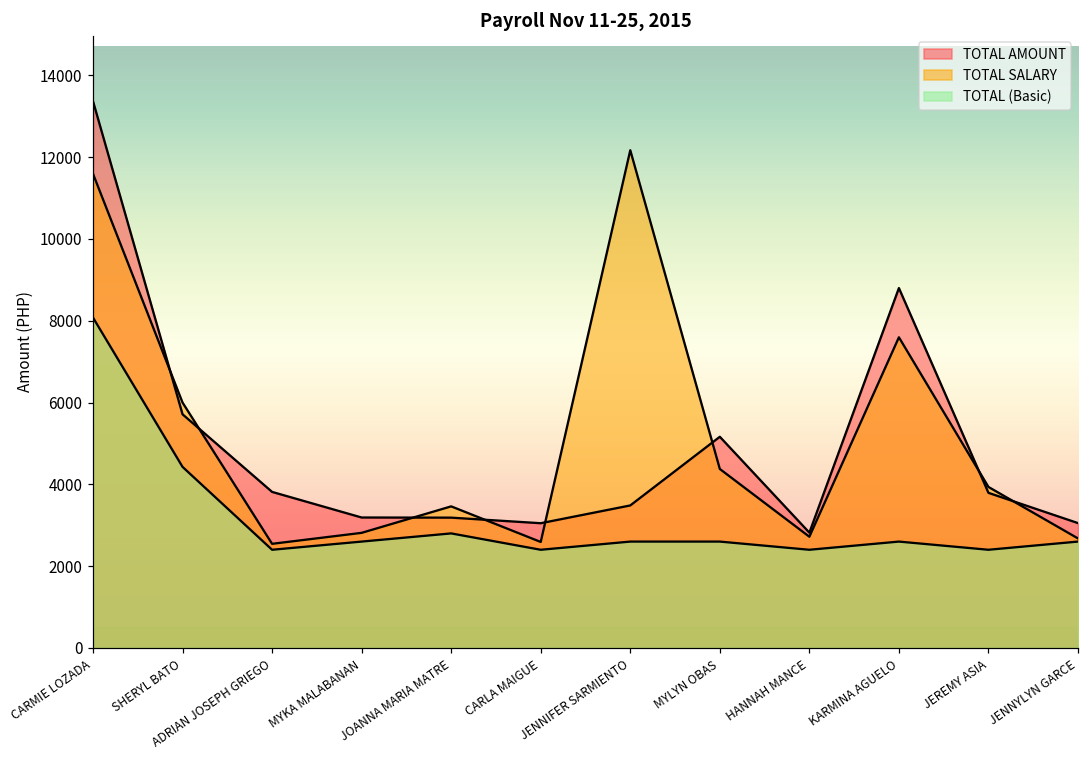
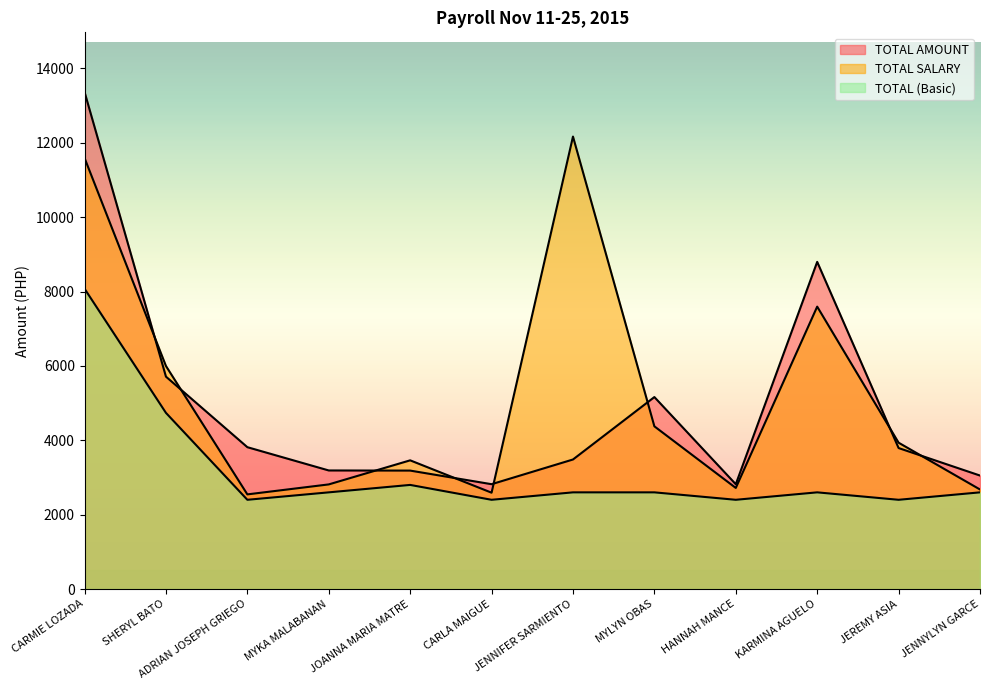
TOTAL (Basic), SHERYL BATO: 4400 -> 4700
TOTAL AMOUNT, CARLA MAIGUE: 3000 -> 2800
